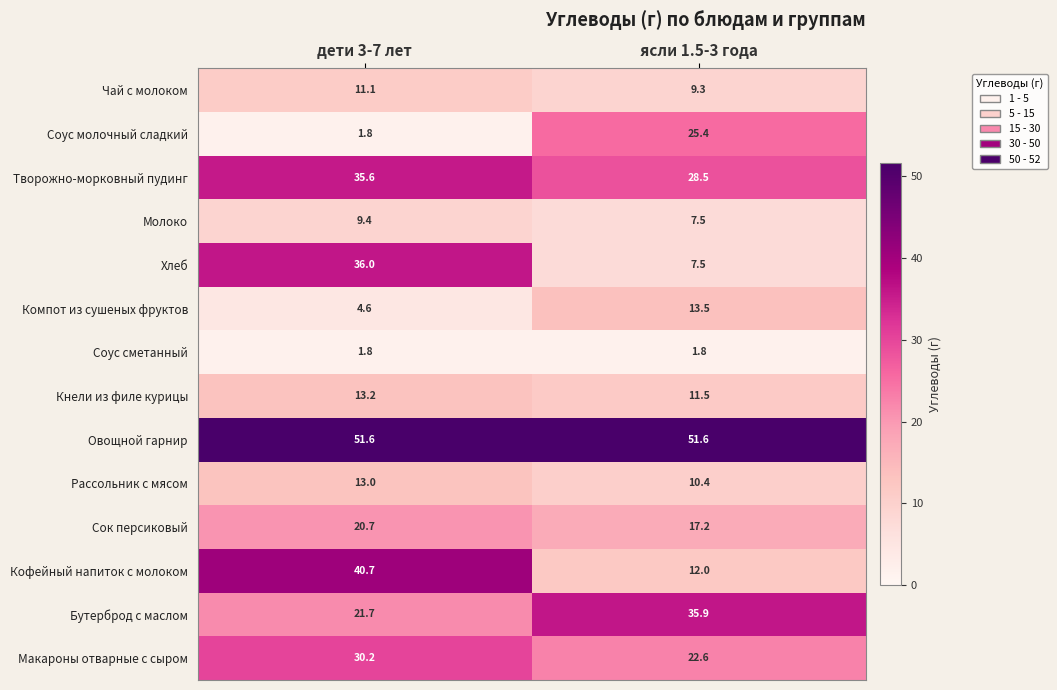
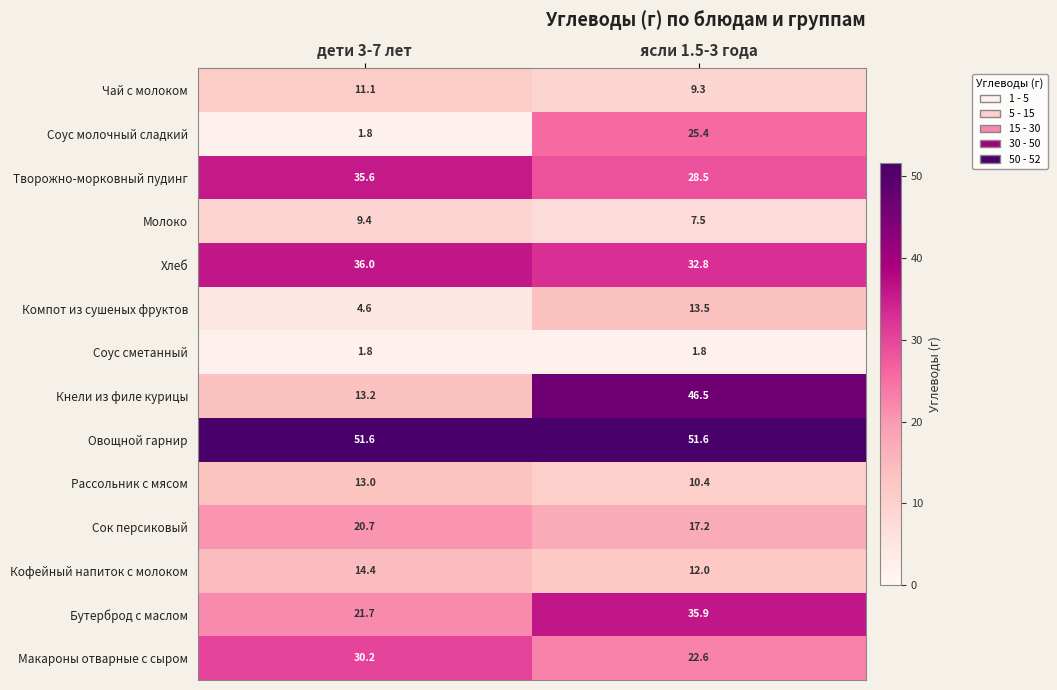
Хлеб, ясли 1.5-3 года: 7.5 -> 32.8
Кнели из филе курицы, ясли 1.5-3 года: 11.5 -> 46.5
Кофейный напиток с молоком, дети 3-7 лет: 40.7 -> 14.4
